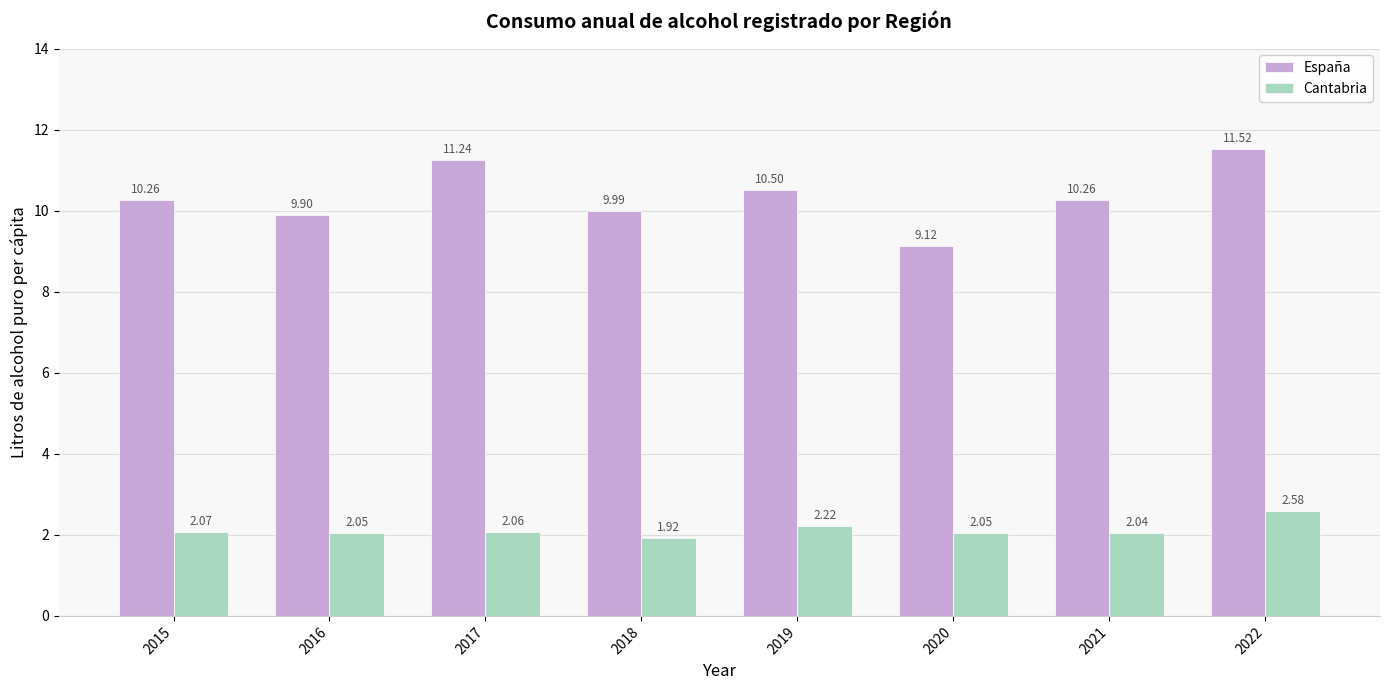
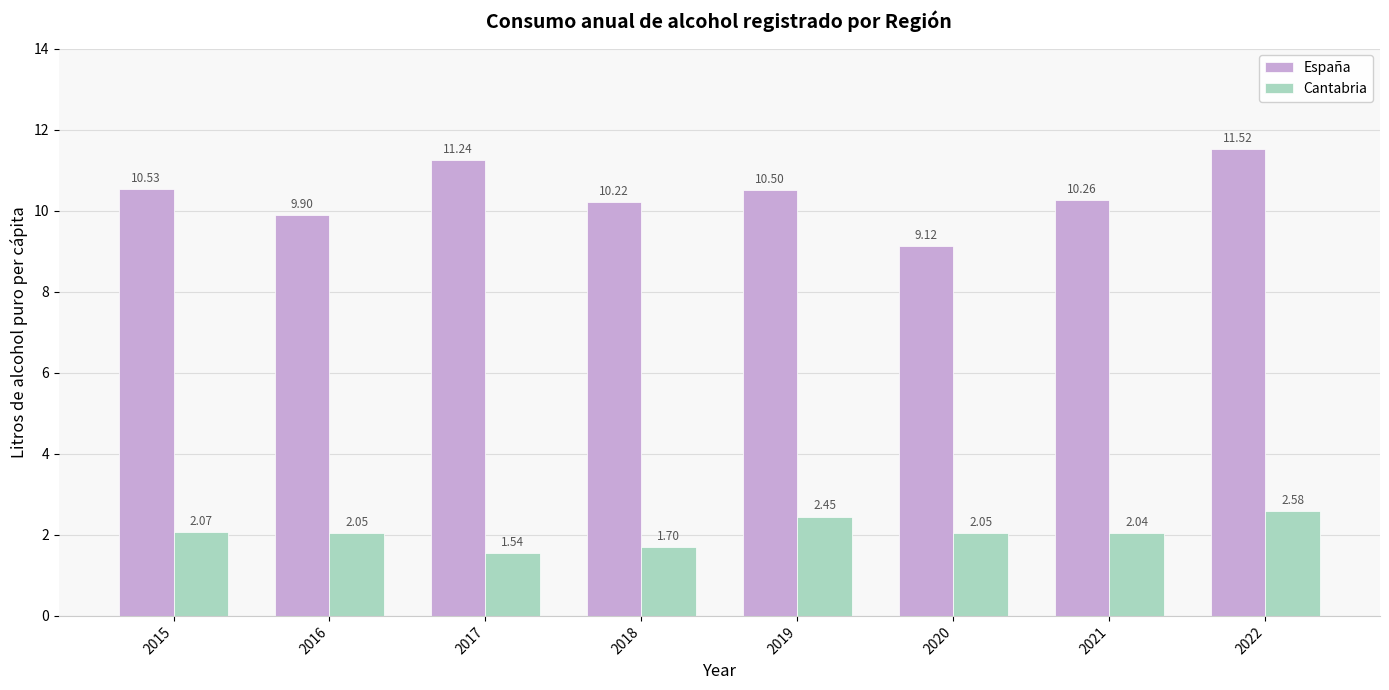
España, 2015: 10.26 -> 10.53
Cantabria, 2017: 2.06 -> 1.54
España, 2018: 9.99 -> 10.22
Cantabria, 2018: 1.92 -> 1.70
Cantabria, 2019: 2.22 -> 2.45
